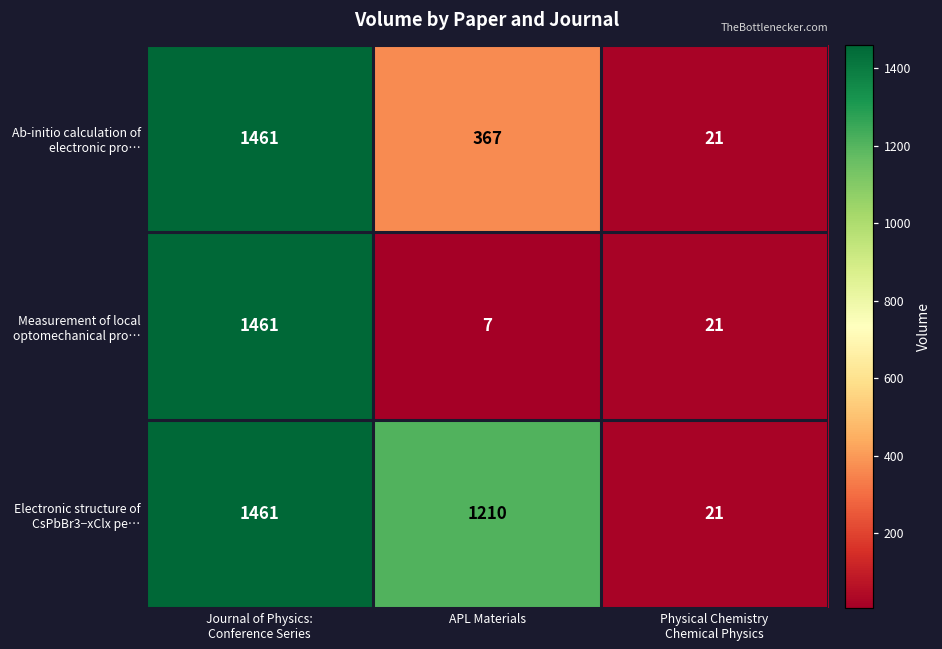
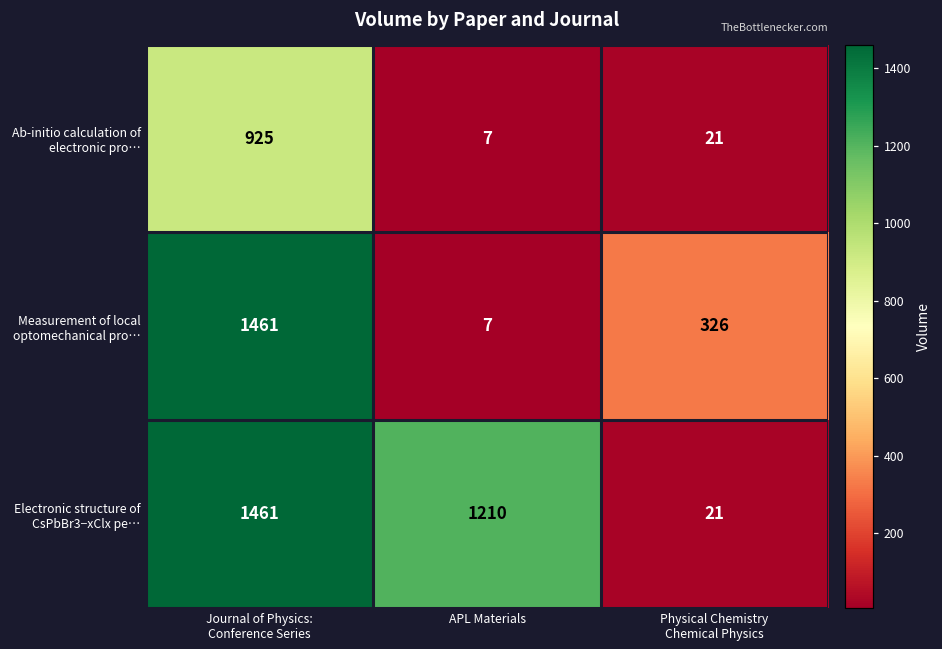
Ab-initio calculation of electronic pro…, Journal of Physics: Conference Series: 1461 -> 925
Ab-initio calculation of electronic pro…, APL Materials: 367 -> 7
Measurement of local optomechanical pro…, Physical Chemistry Chemical Physics: 21 -> 326
